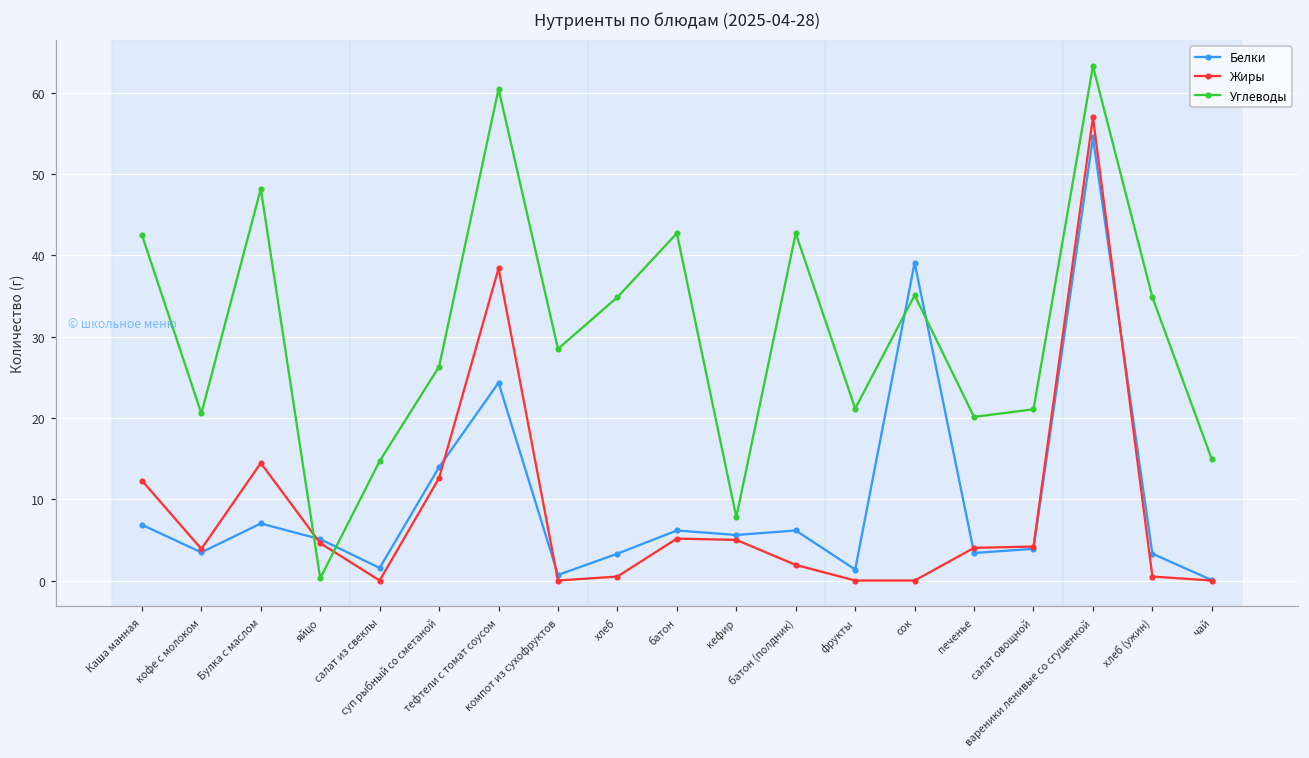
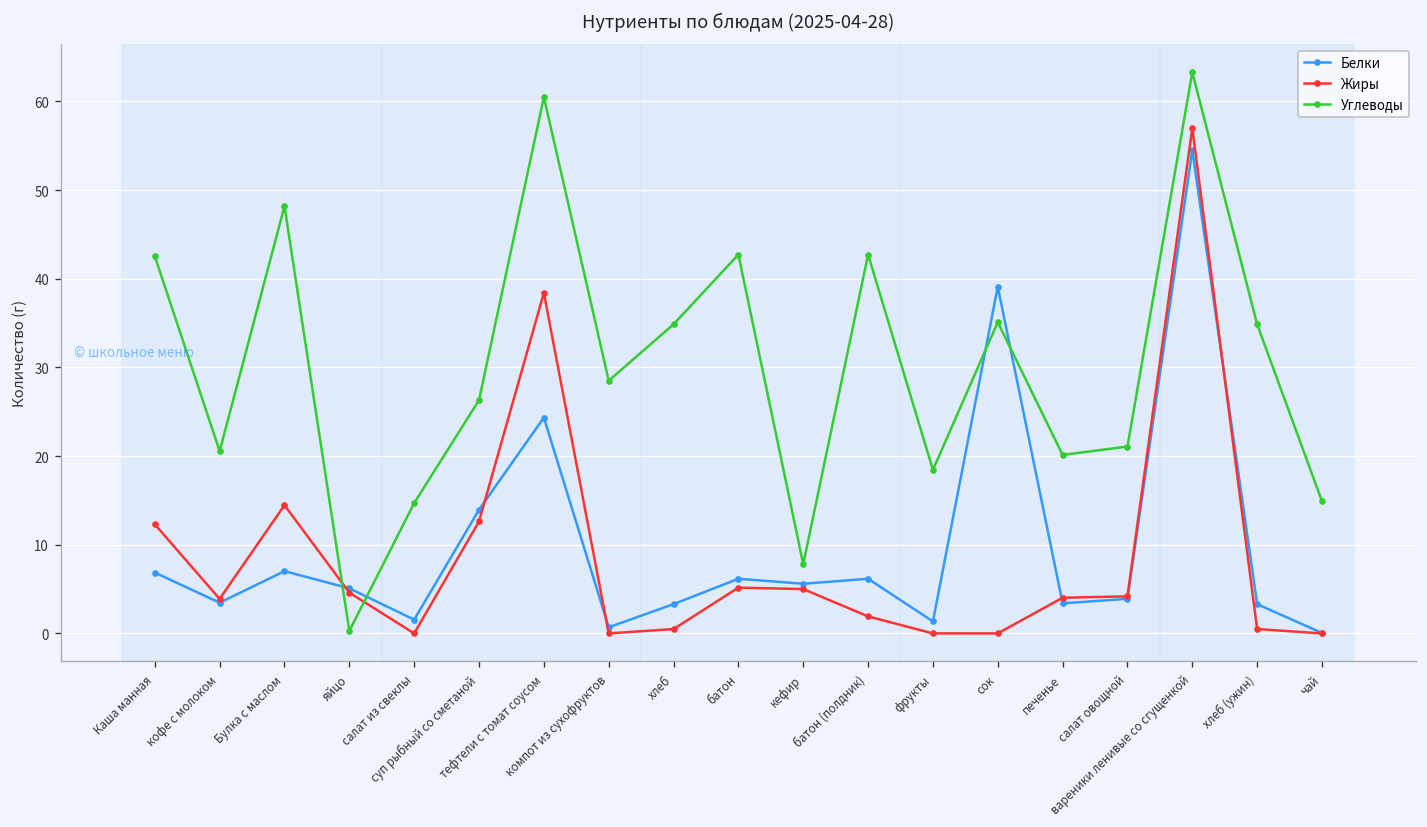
Углеводы, фрукты: 21 -> 18
